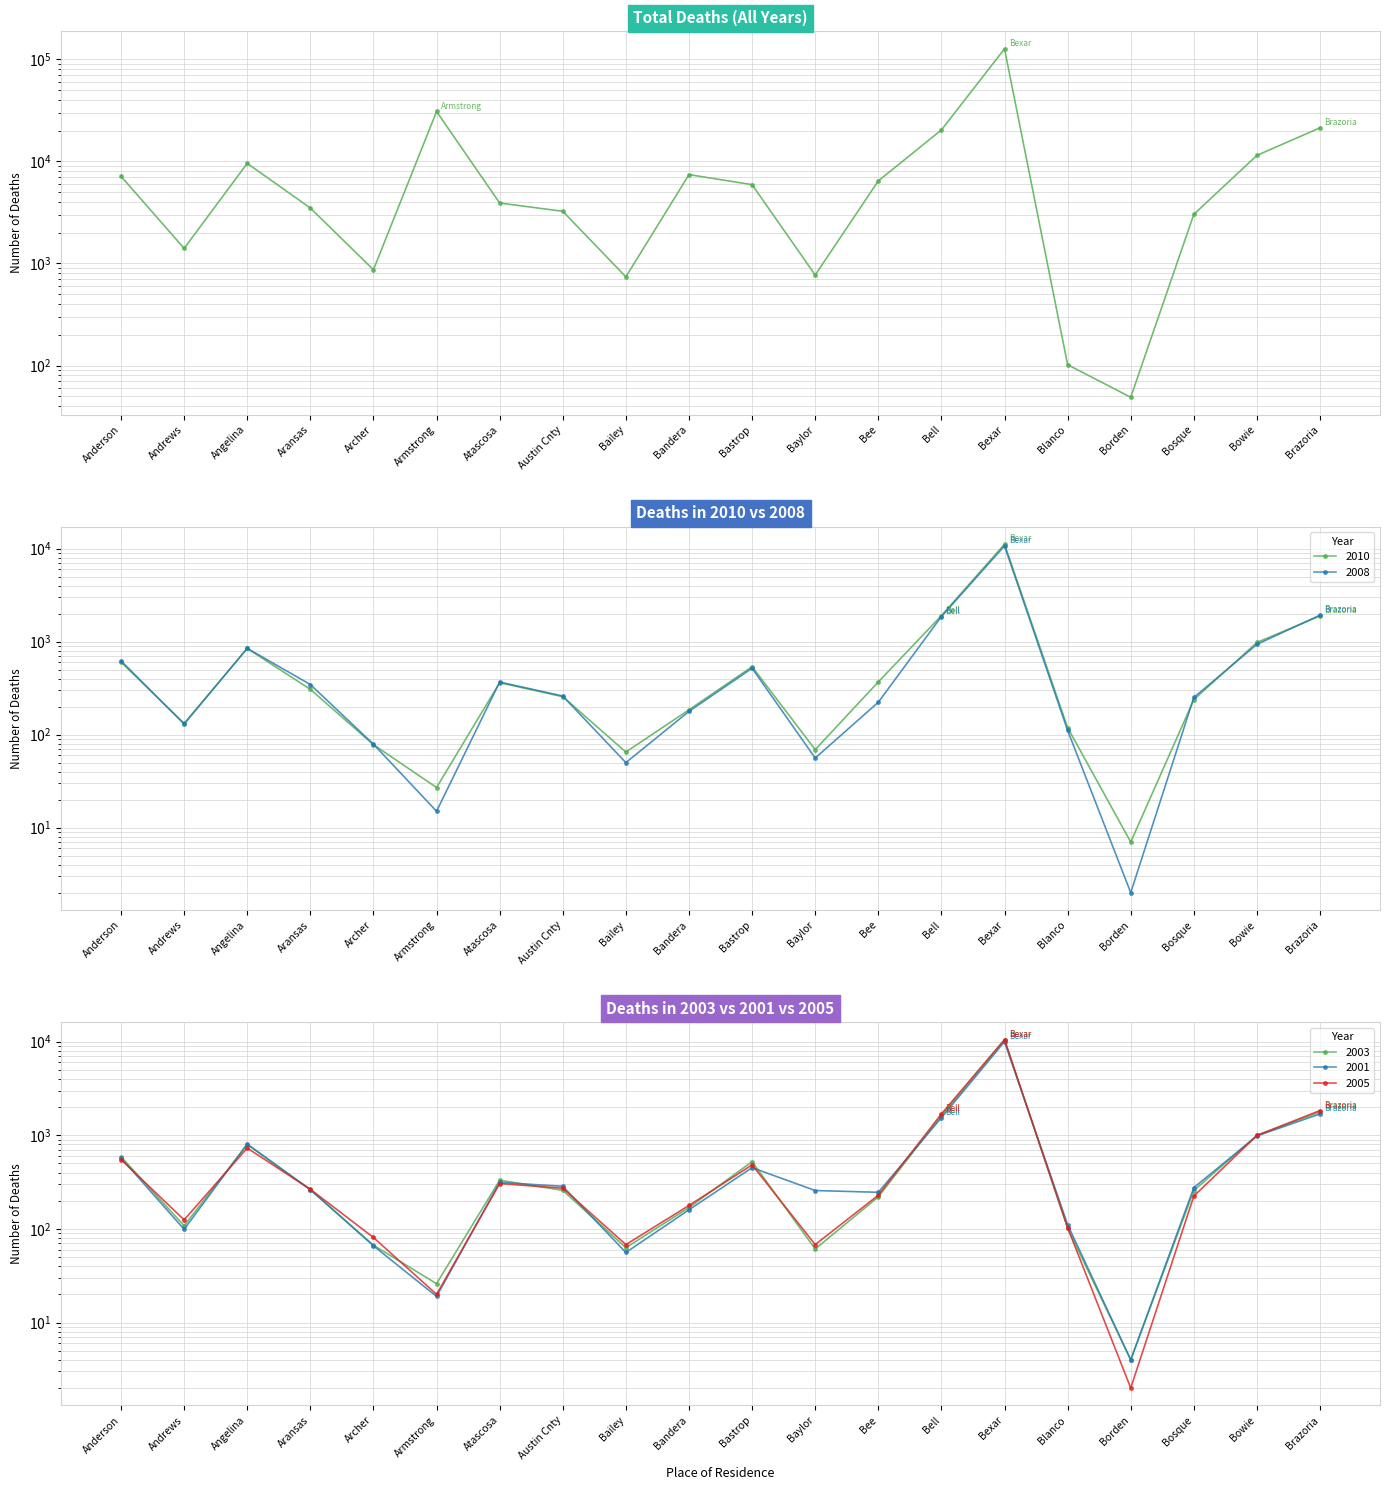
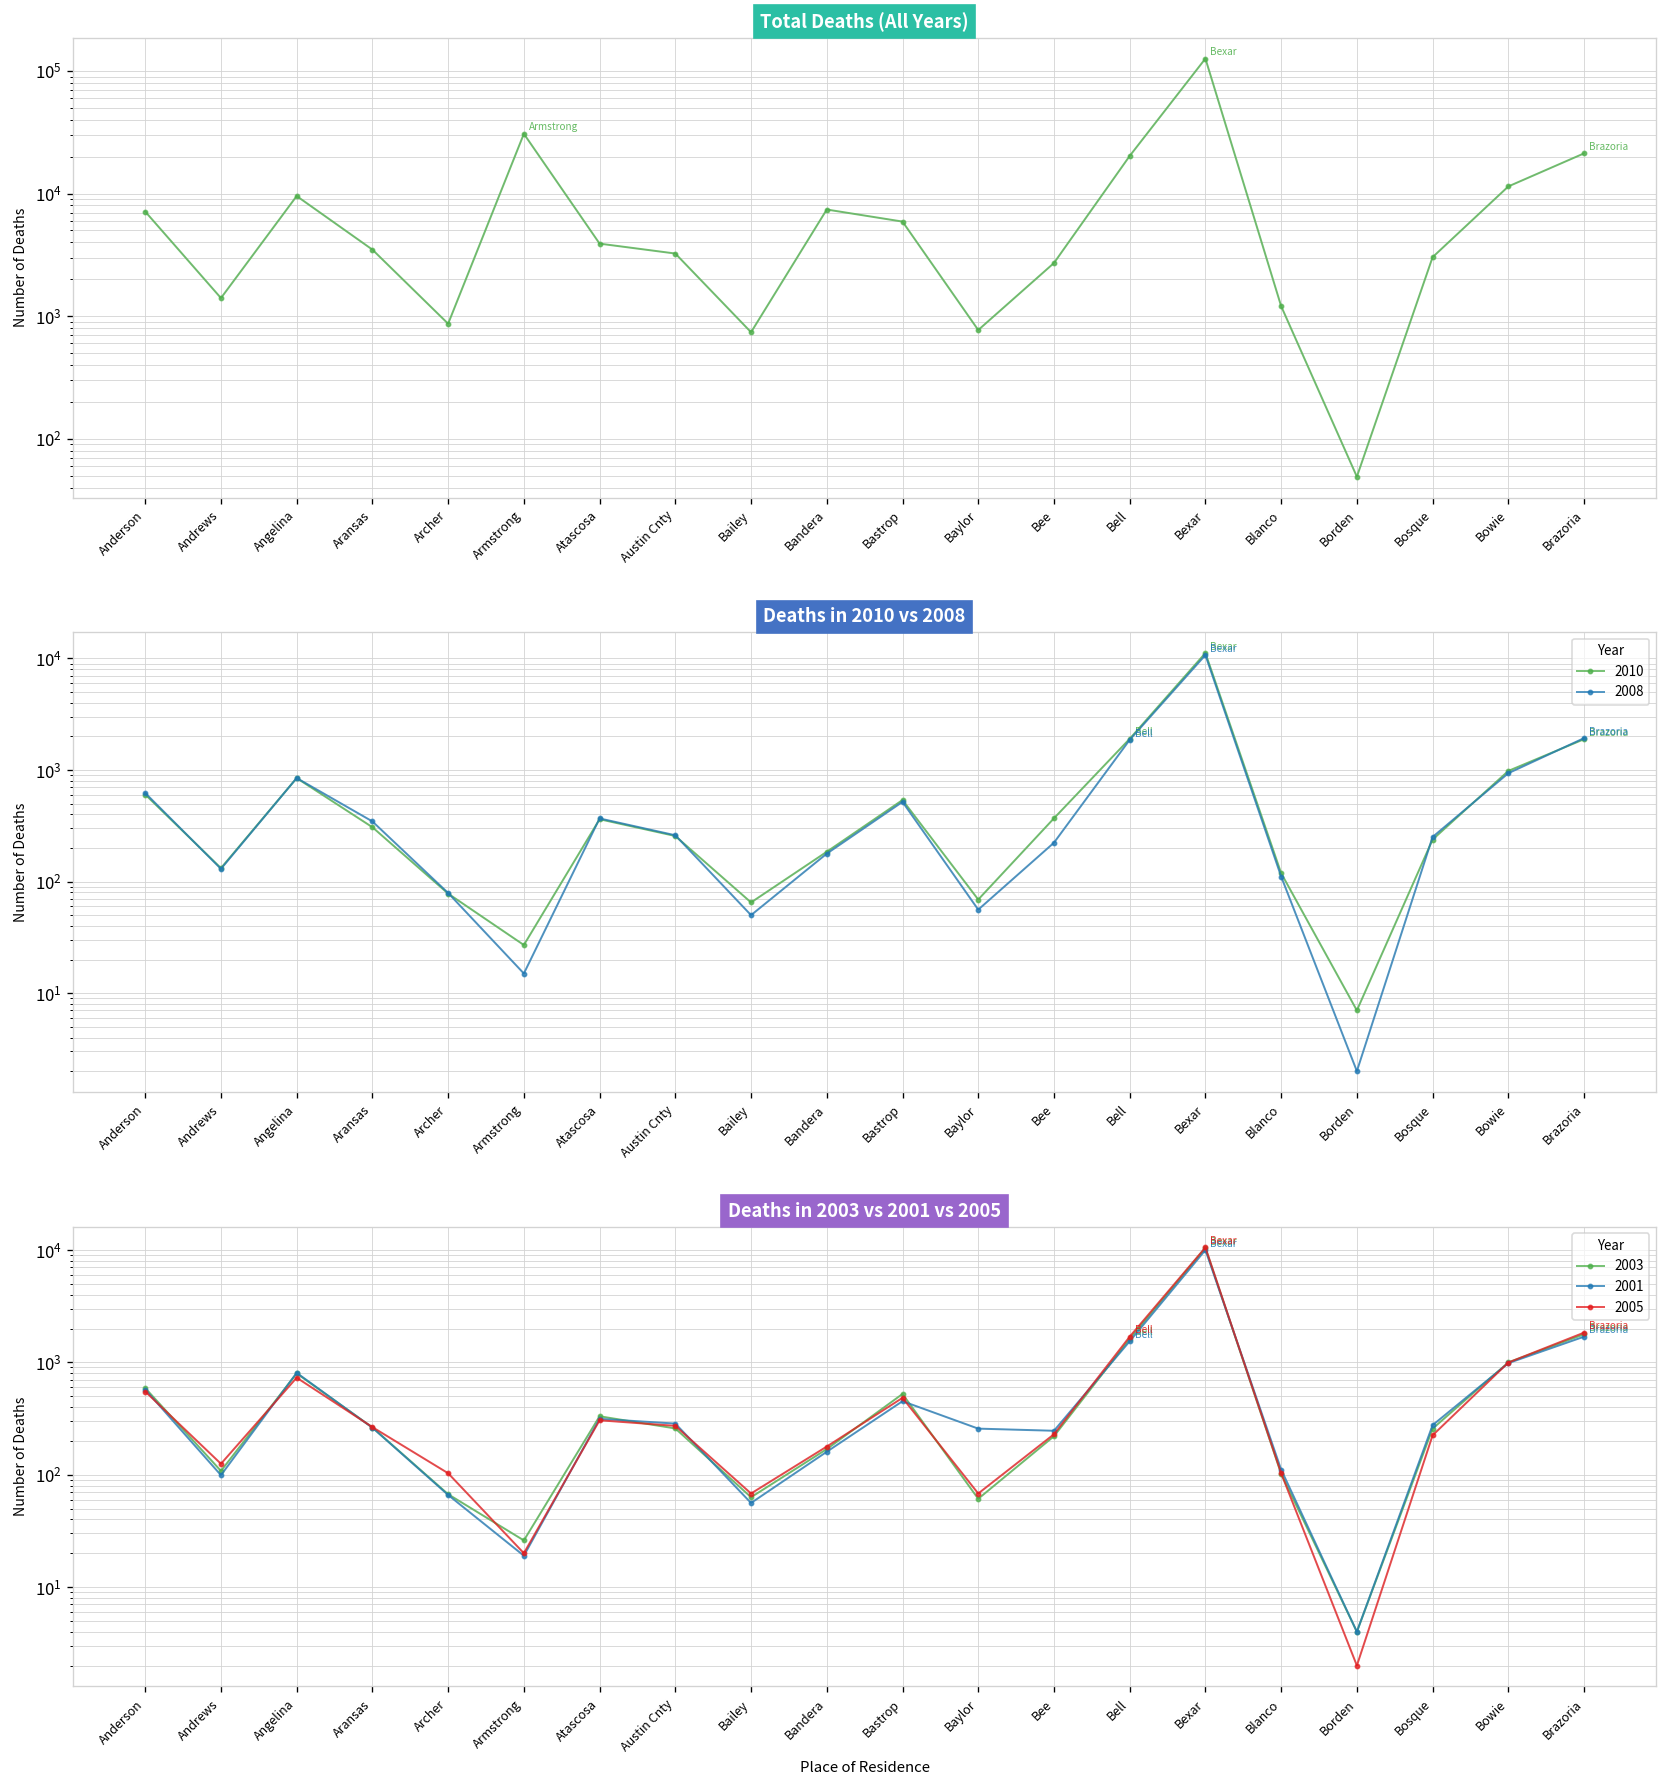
Total Deaths (All Years), Bee: 6000 -> 2700
Total Deaths (All Years), Blanco: 100 -> 1200
Deaths in 2003 vs 2001 vs 2005, 2005, Archer: 80 -> 100
